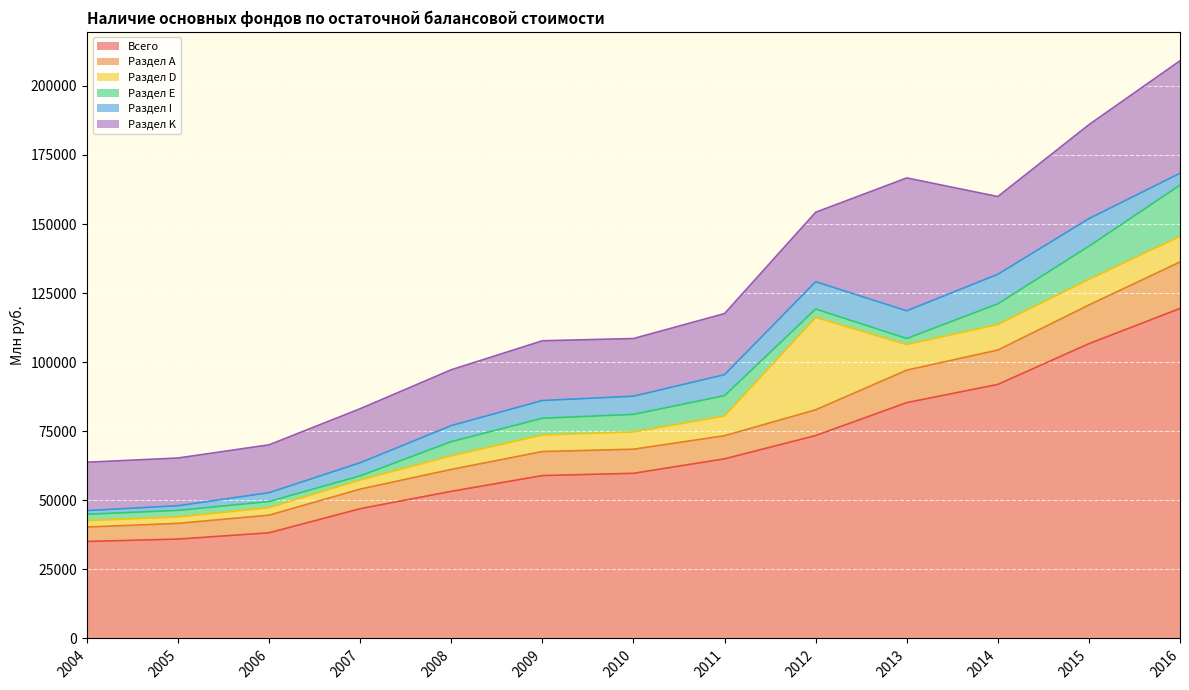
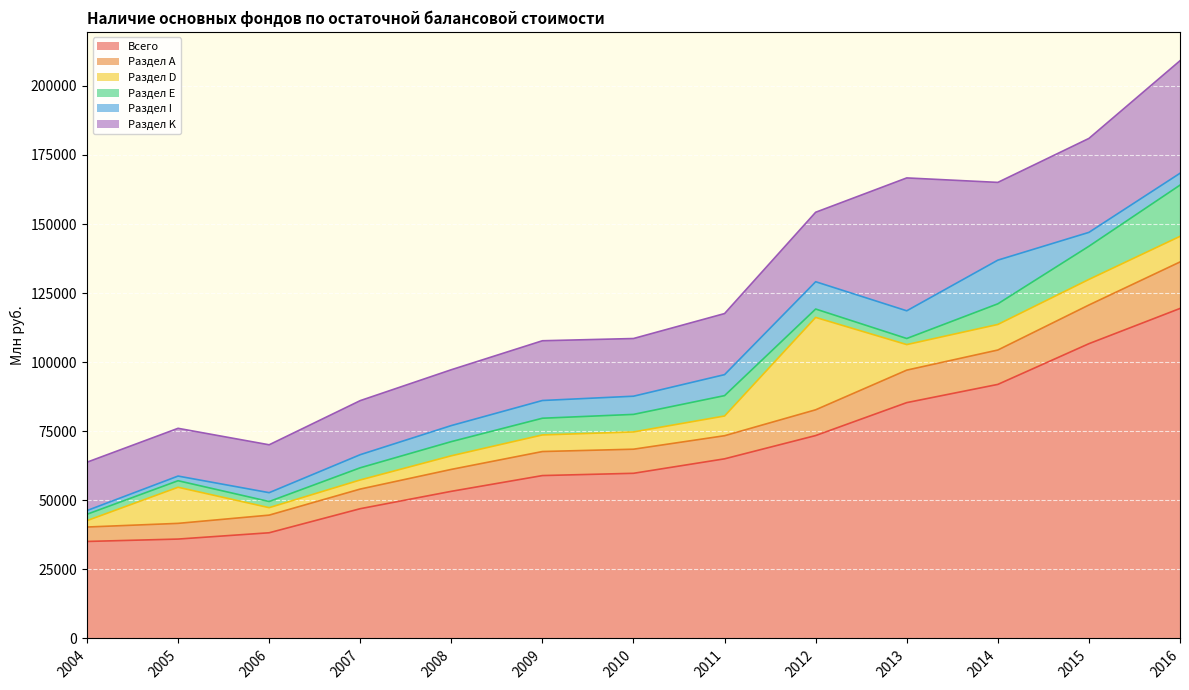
Раздел D, 2005: 2000 -> 13000
Раздел E, 2007: 1000 -> 4000
Раздел I, 2014: 11000 -> 16000
Раздел I, 2015: 10000 -> 5000
